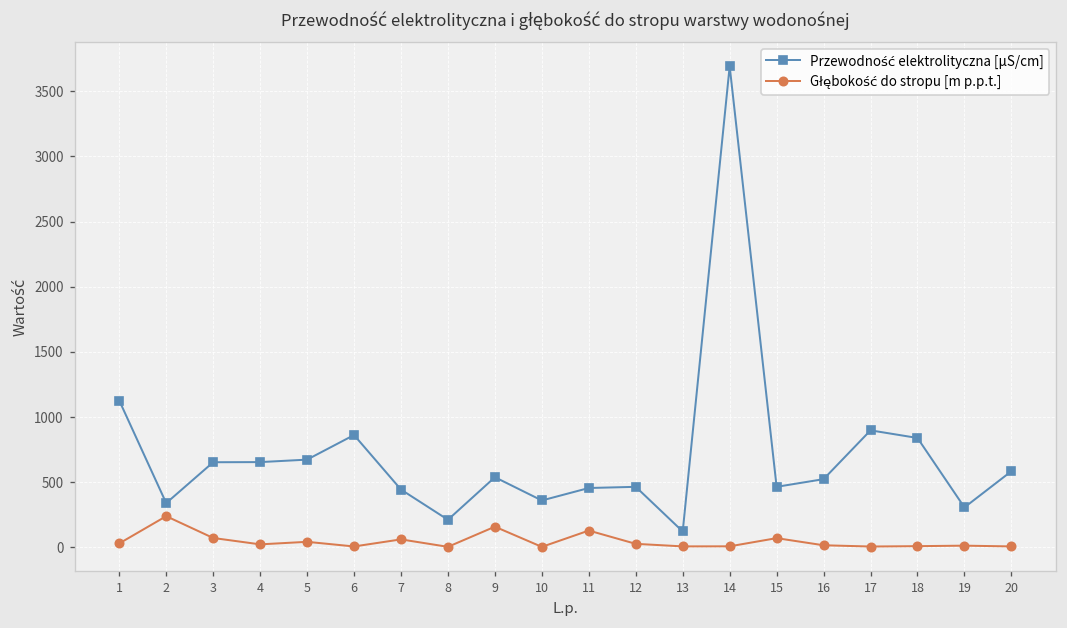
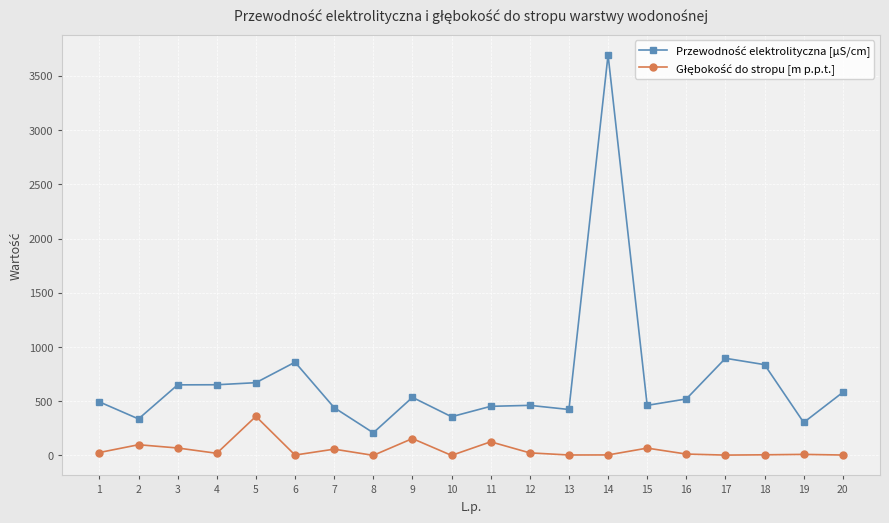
Przewodność elektrolityczna [µS/cm], 1: 1120 -> 490
Głębokość do stropu [m p.p.t.], 2: 240 -> 100
Głębokość do stropu [m p.p.t.], 5: 40 -> 360
Przewodność elektrolityczna [µS/cm], 13: 120 -> 420
